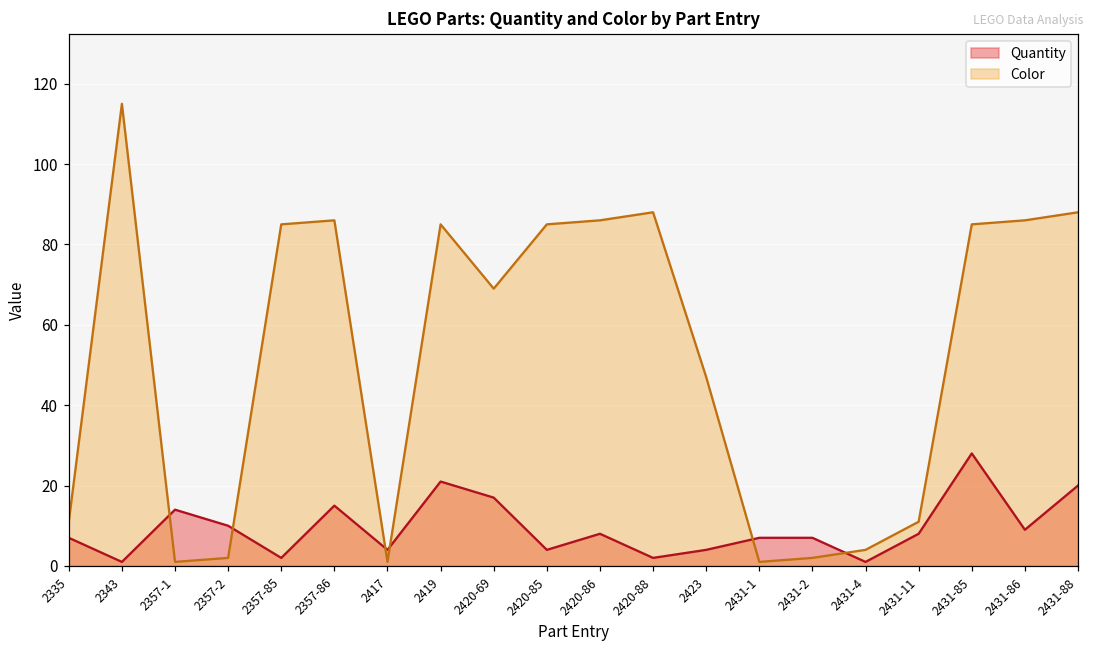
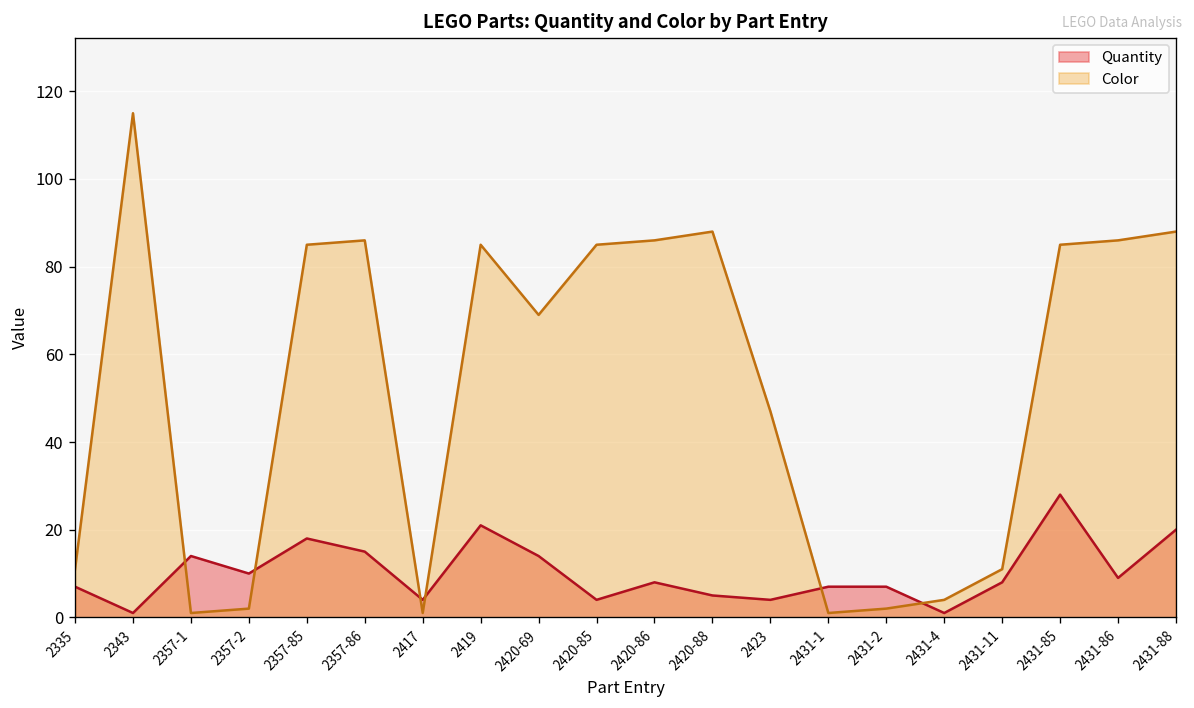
Quantity, 2357-85: 2 -> 18
Quantity, 2420-69: 17 -> 14
Quantity, 2420-88: 2 -> 5
